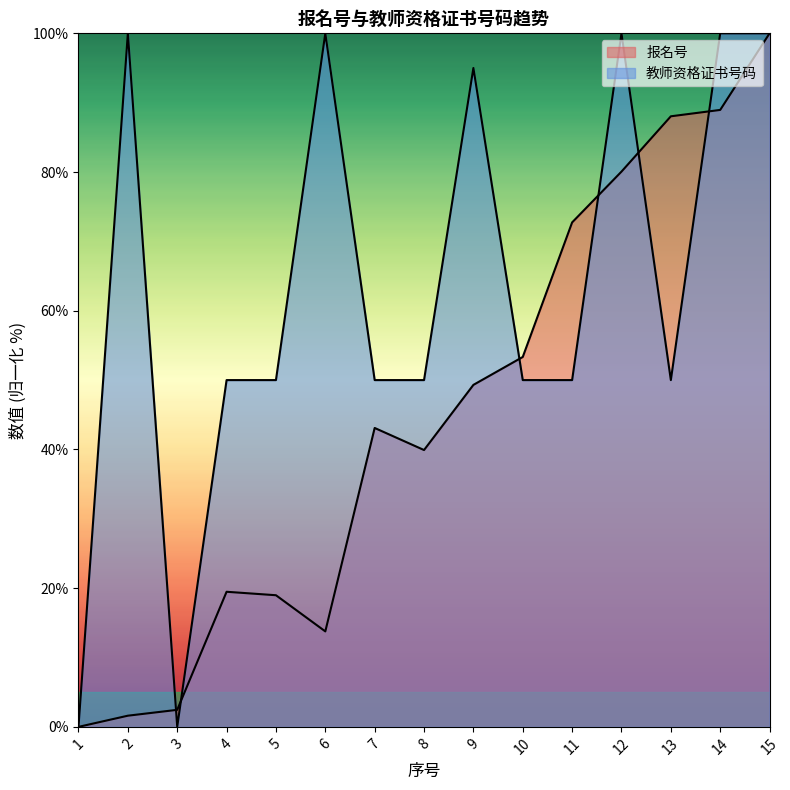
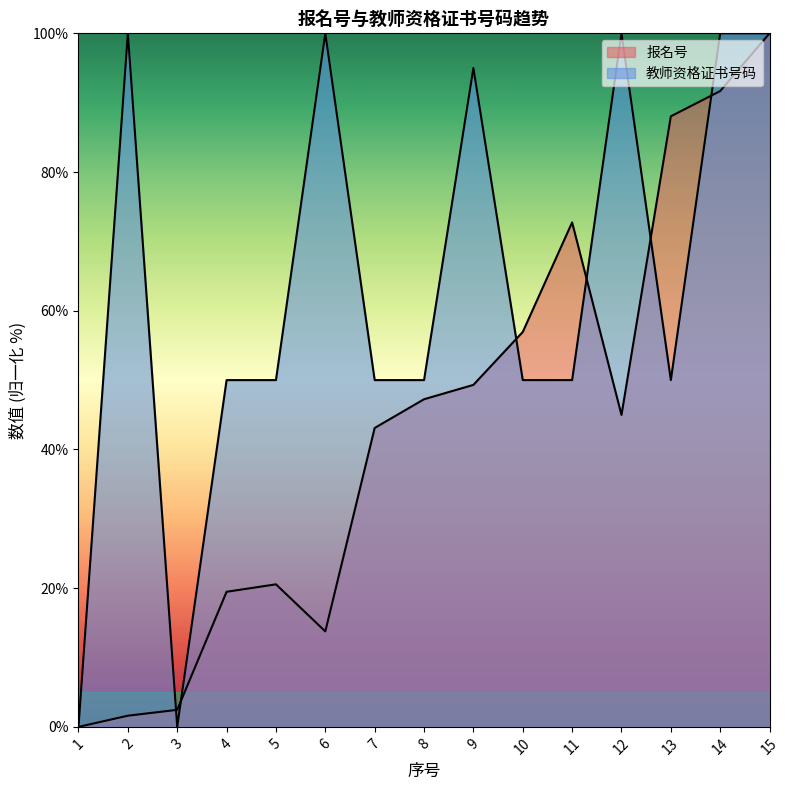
报名号, 5: 19% -> 21%
报名号, 8: 40% -> 47%
报名号, 10: 53% -> 57%
报名号, 12: 80% -> 45%
报名号, 14: 89% -> 92%
